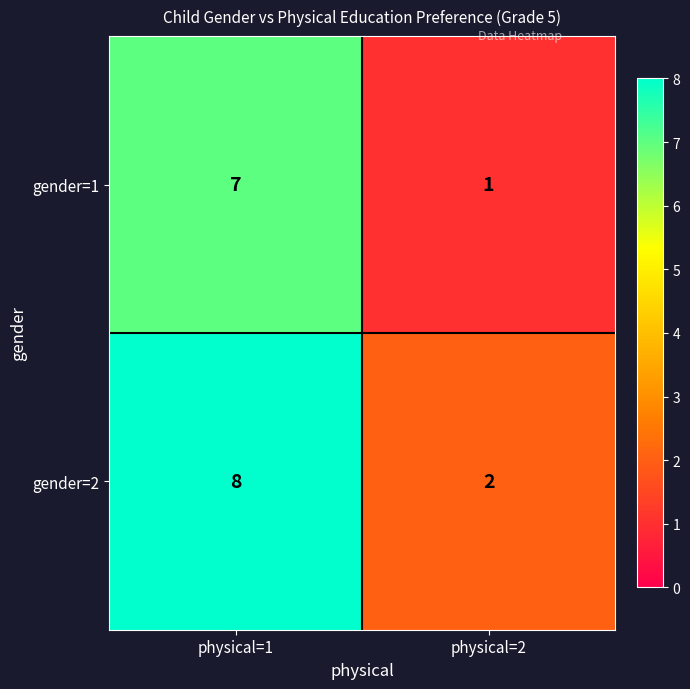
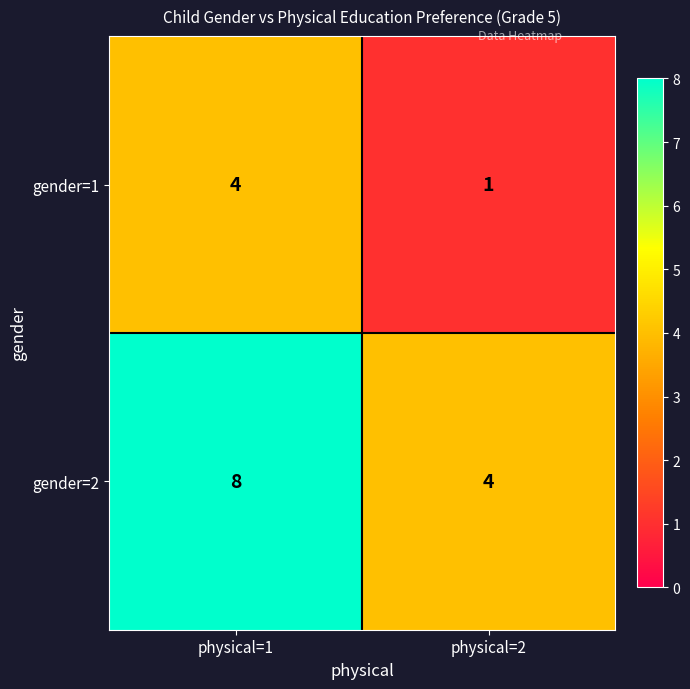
gender=1, physical=1: 7 -> 4
gender=2, physical=2: 2 -> 4
